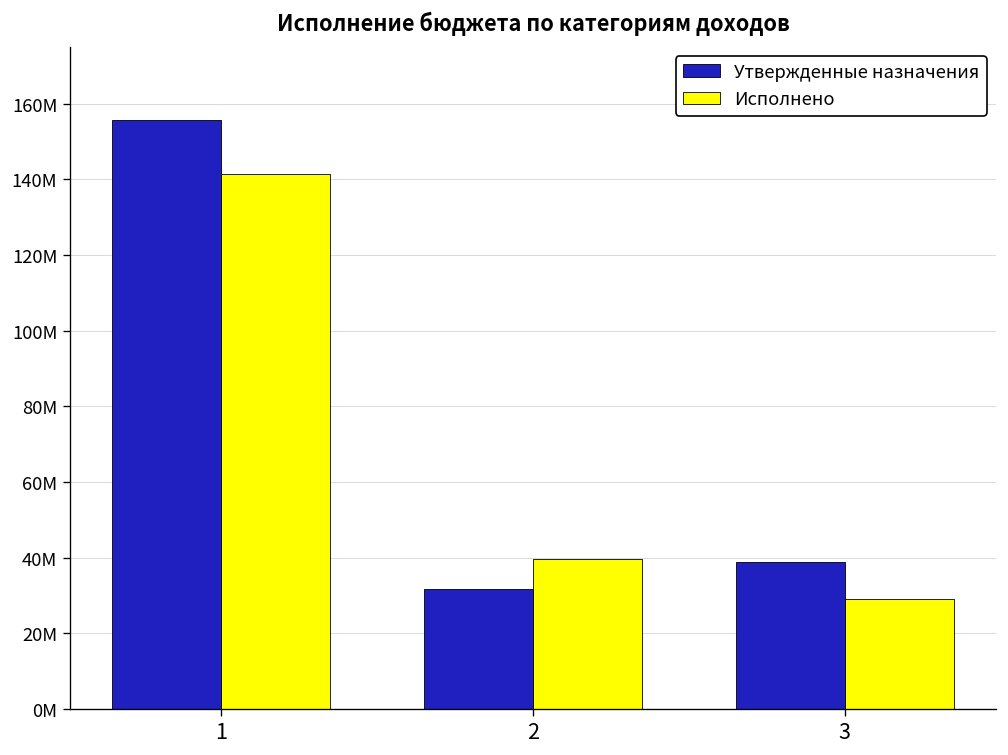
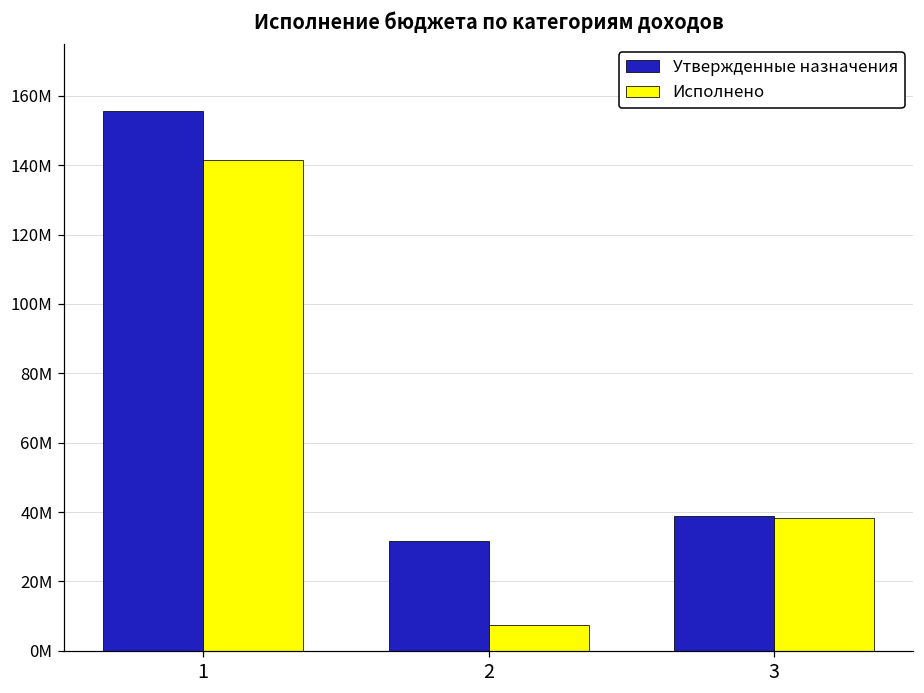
Исполнено, 2: 40000000 -> 7000000
Исполнено, 3: 29000000 -> 38000000
